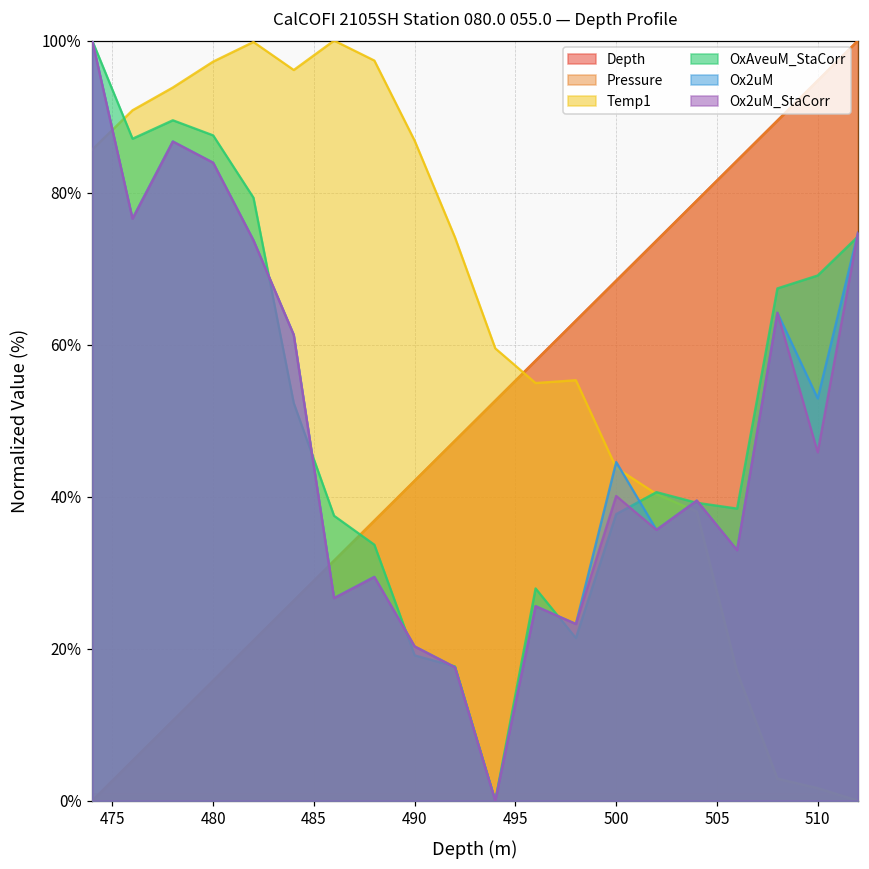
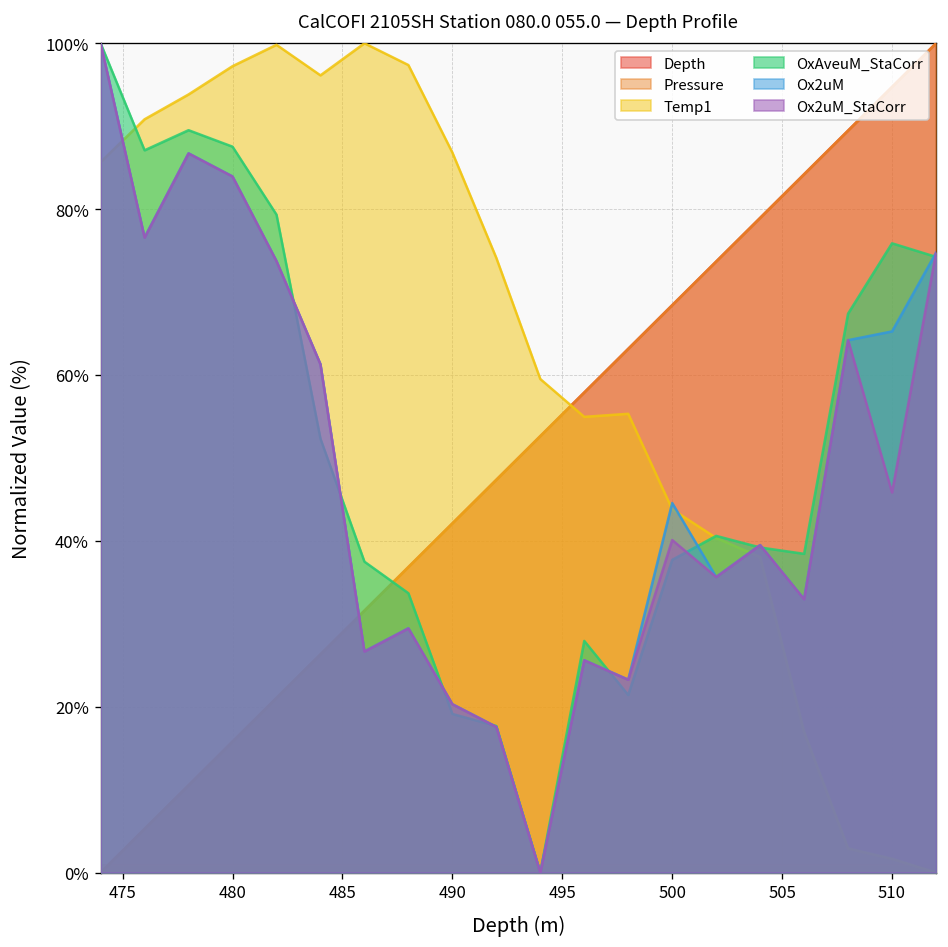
OxAveuM_StaCorr, 510: 69% -> 76%
Ox2uM, 510: 53% -> 65%
